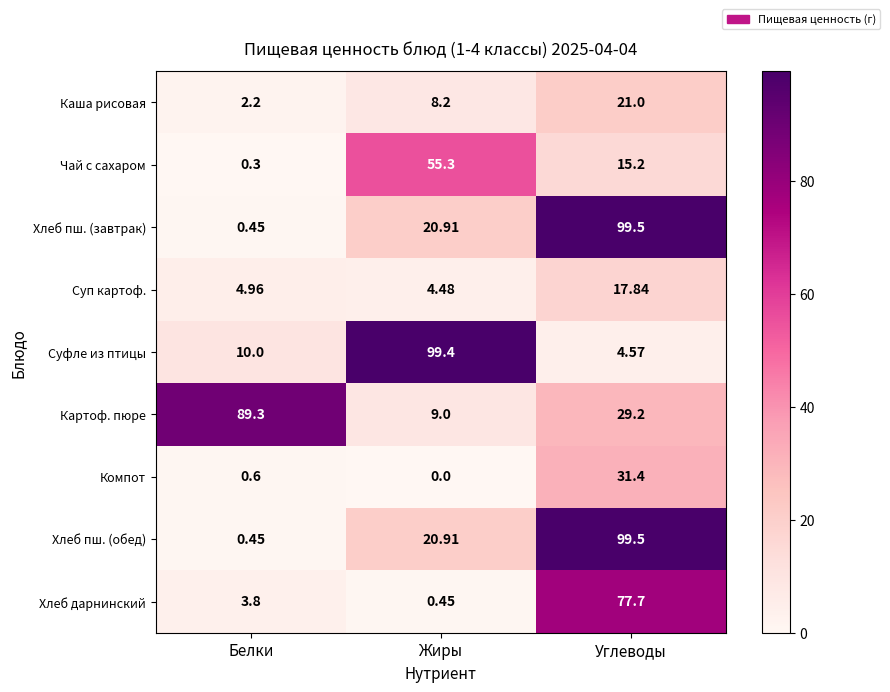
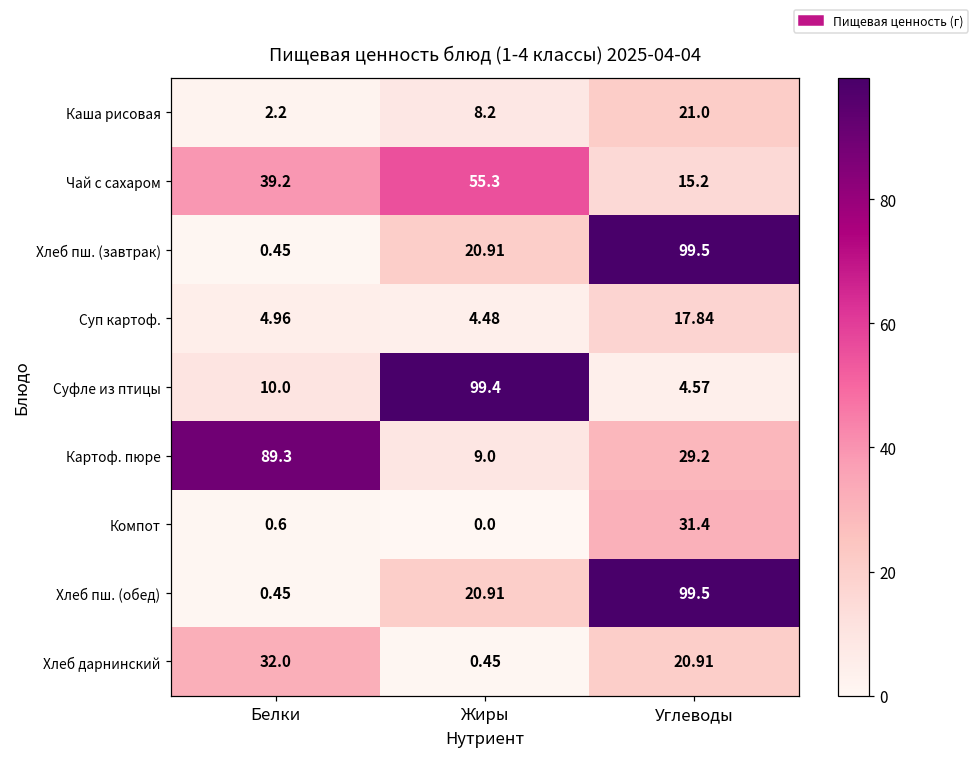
Чай с сахаром, Белки: 0.3 -> 39.2
Хлеб дарнинский, Белки: 3.8 -> 32.0
Хлеб дарнинский, Углеводы: 77.7 -> 20.91
